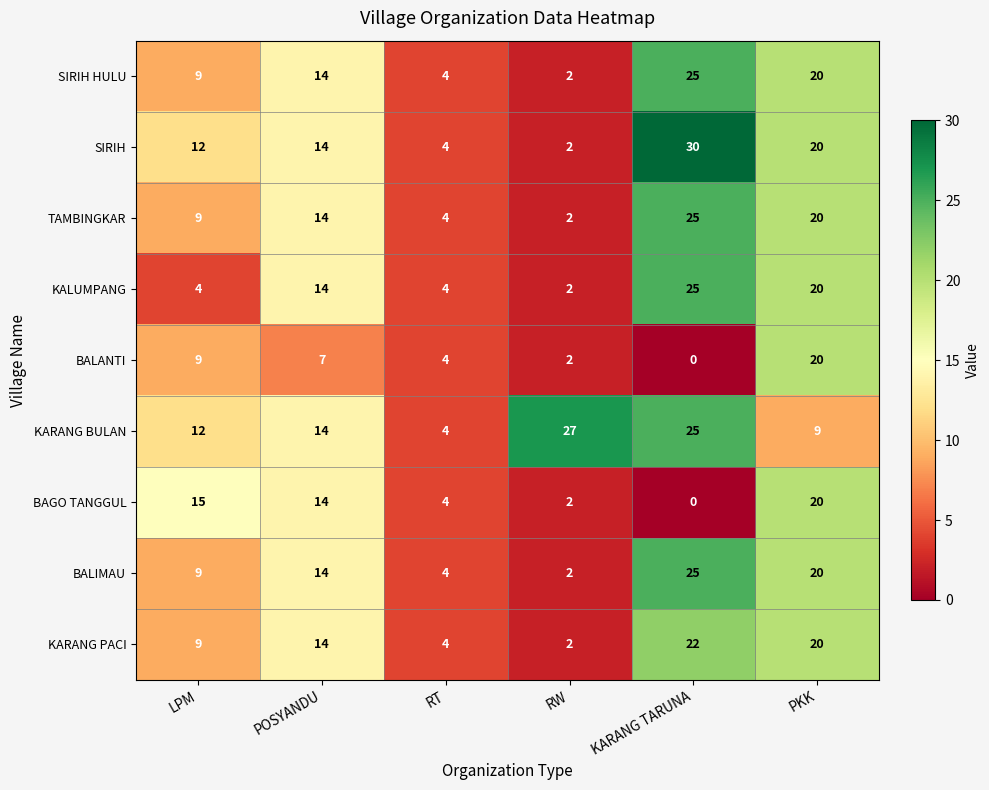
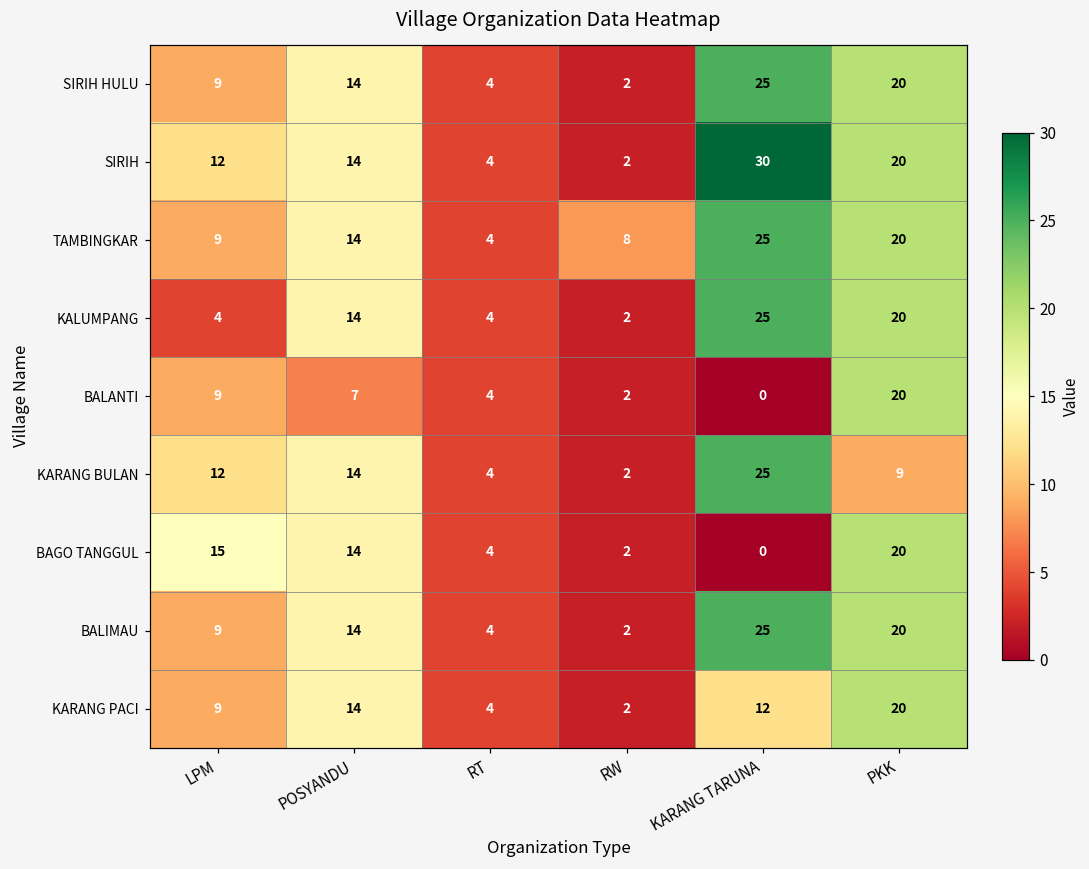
TAMBINGKAR, RW: 2 -> 8
KARANG BULAN, RW: 27 -> 2
KARANG PACI, KARANG TARUNA: 22 -> 12
